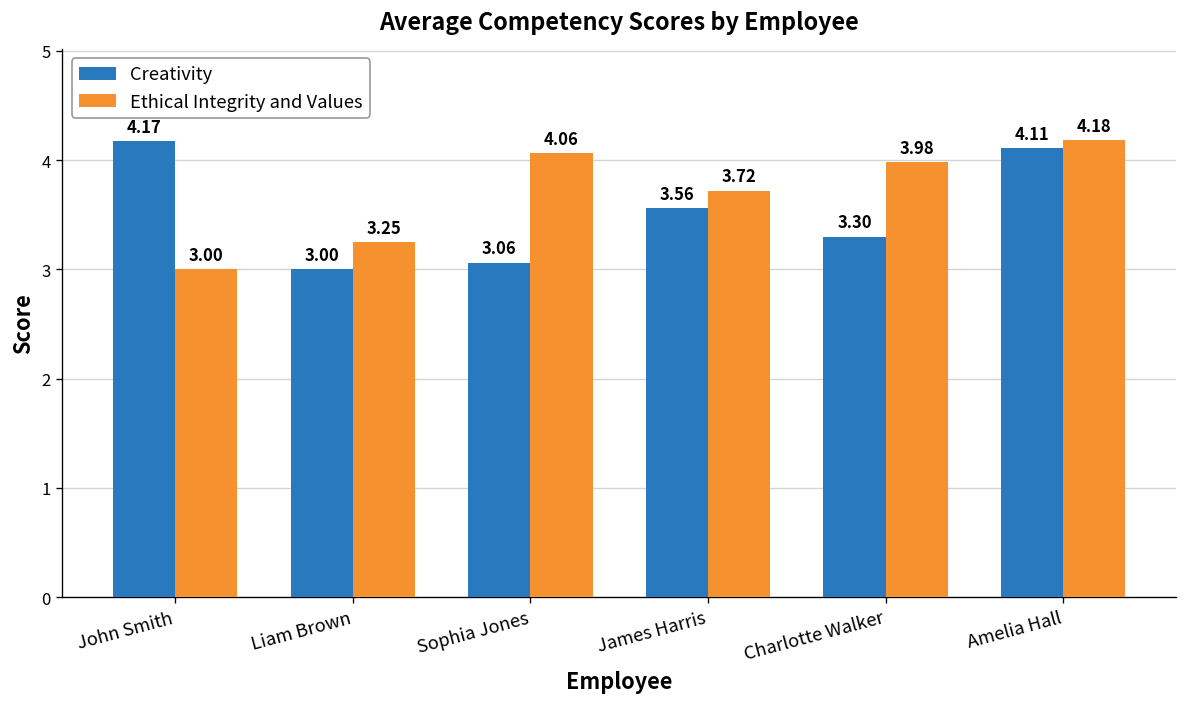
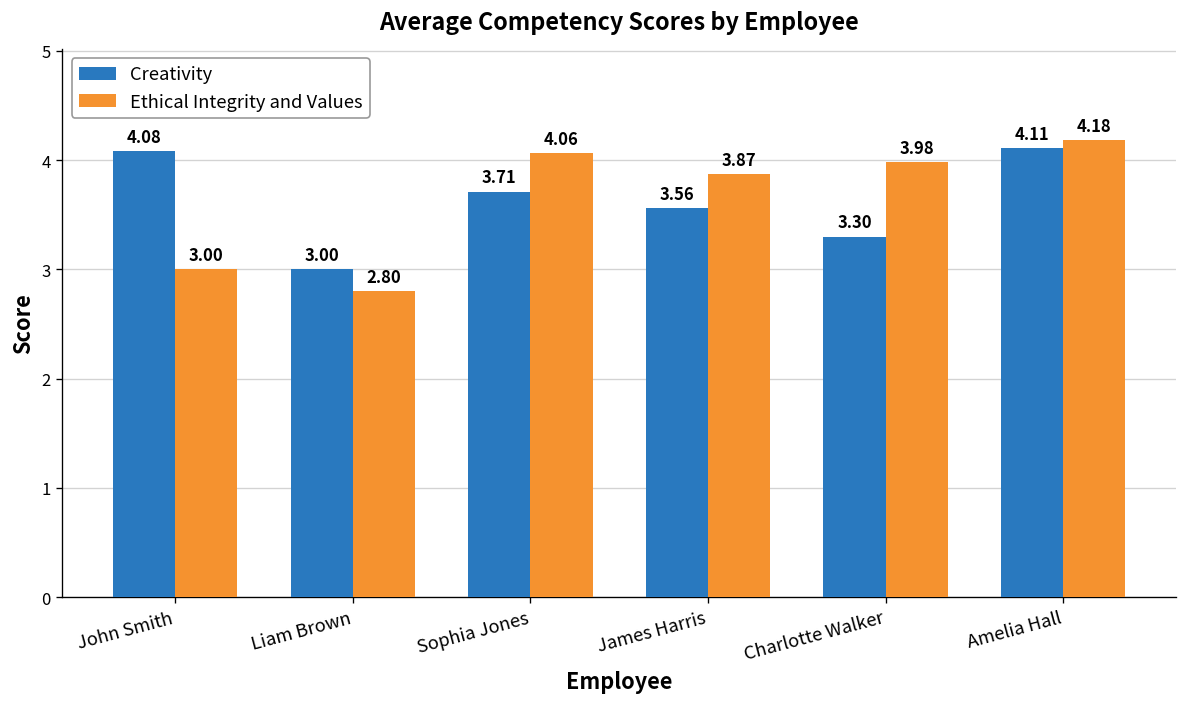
Creativity, John Smith: 4.2 -> 4.1
Ethical Integrity and Values, Liam Brown: 3.25 -> 2.80
Creativity, Sophia Jones: 3.06 -> 3.71
Ethical Integrity and Values, James Harris: 3.72 -> 3.87
